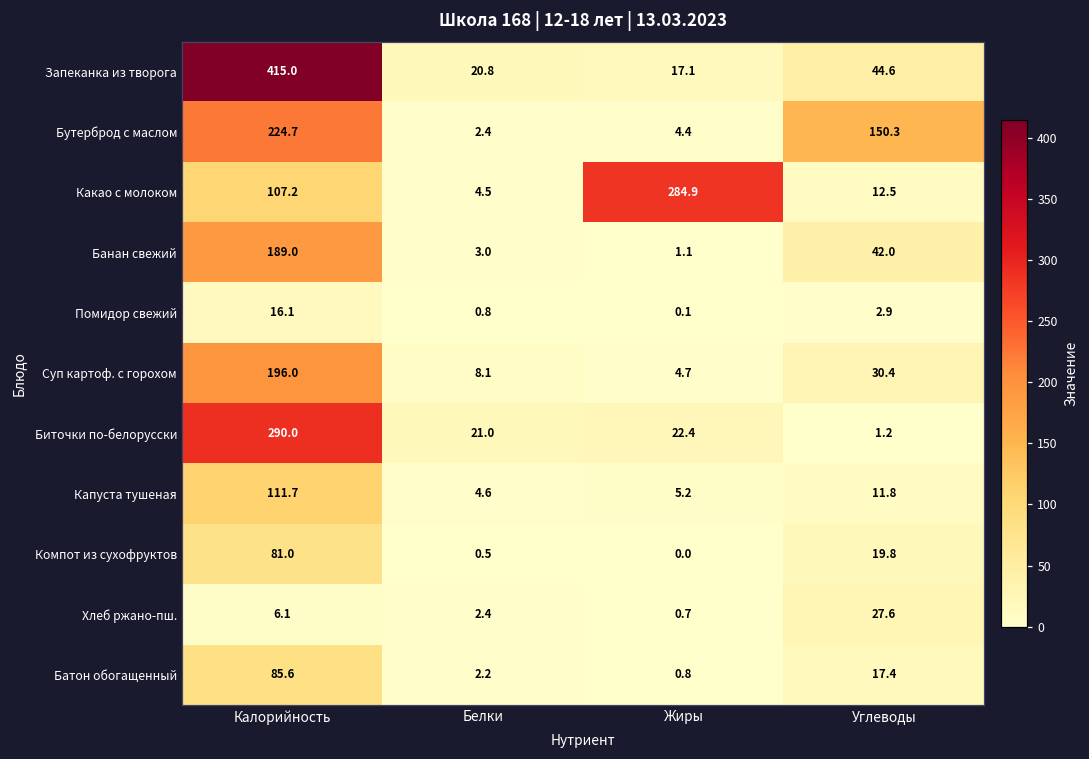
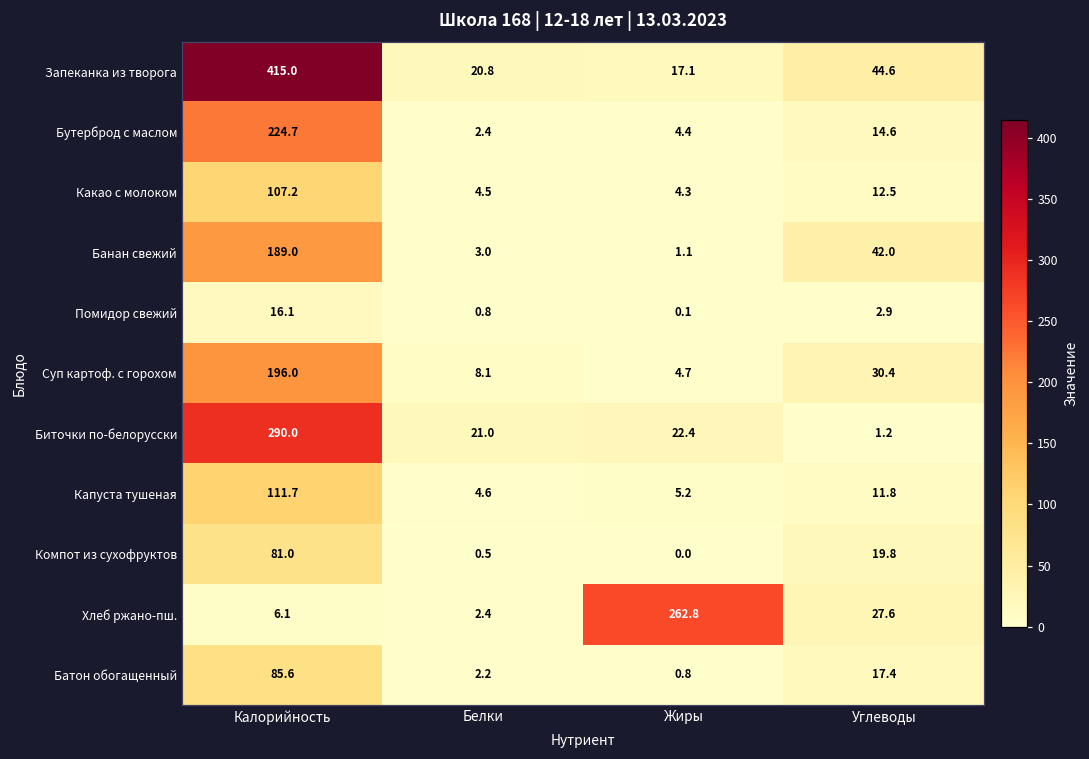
Бутерброд с маслом, Углеводы: 150.3 -> 14.6
Какао с молоком, Жиры: 284.9 -> 4.3
Хлеб ржано-пш., Жиры: 0.7 -> 262.8
